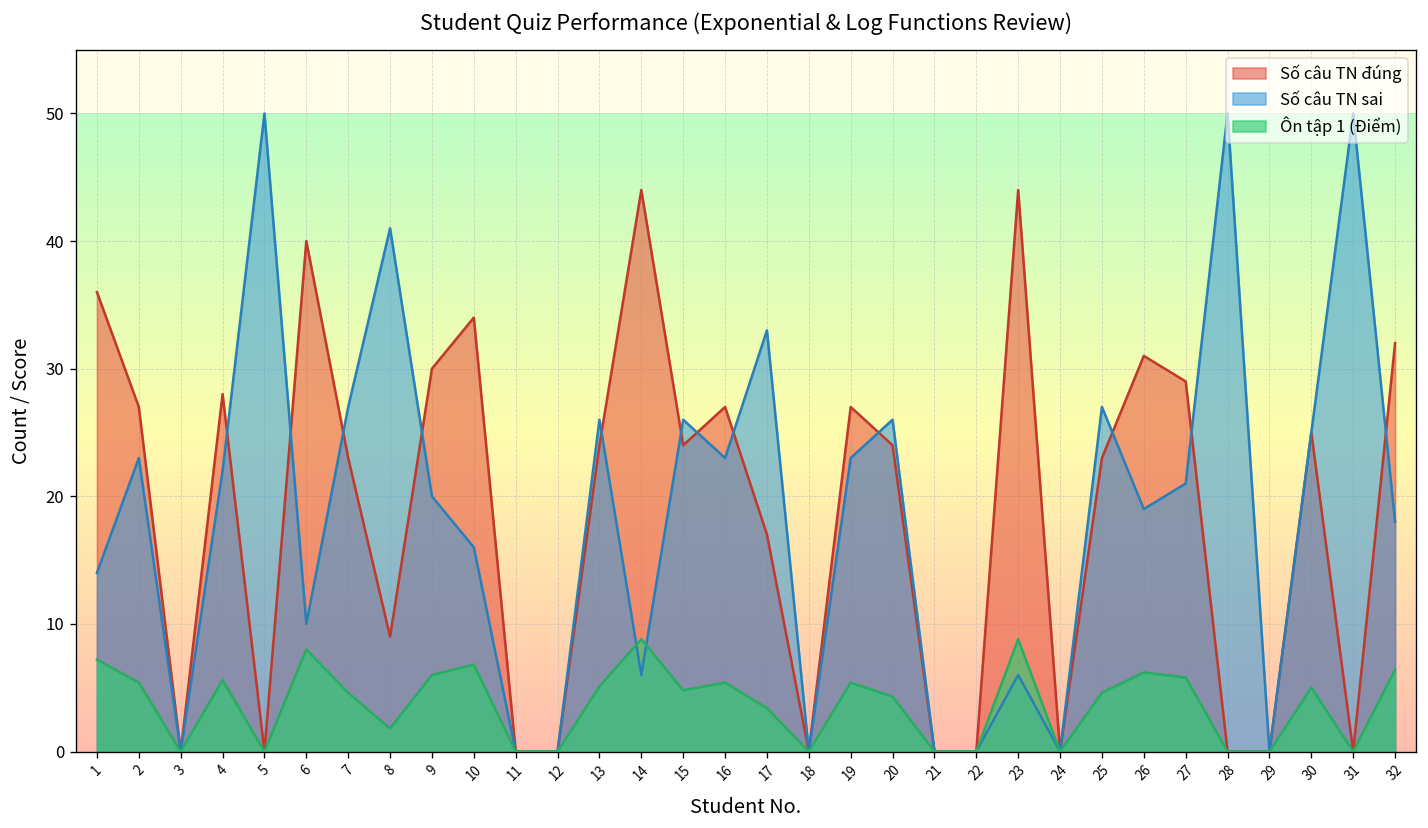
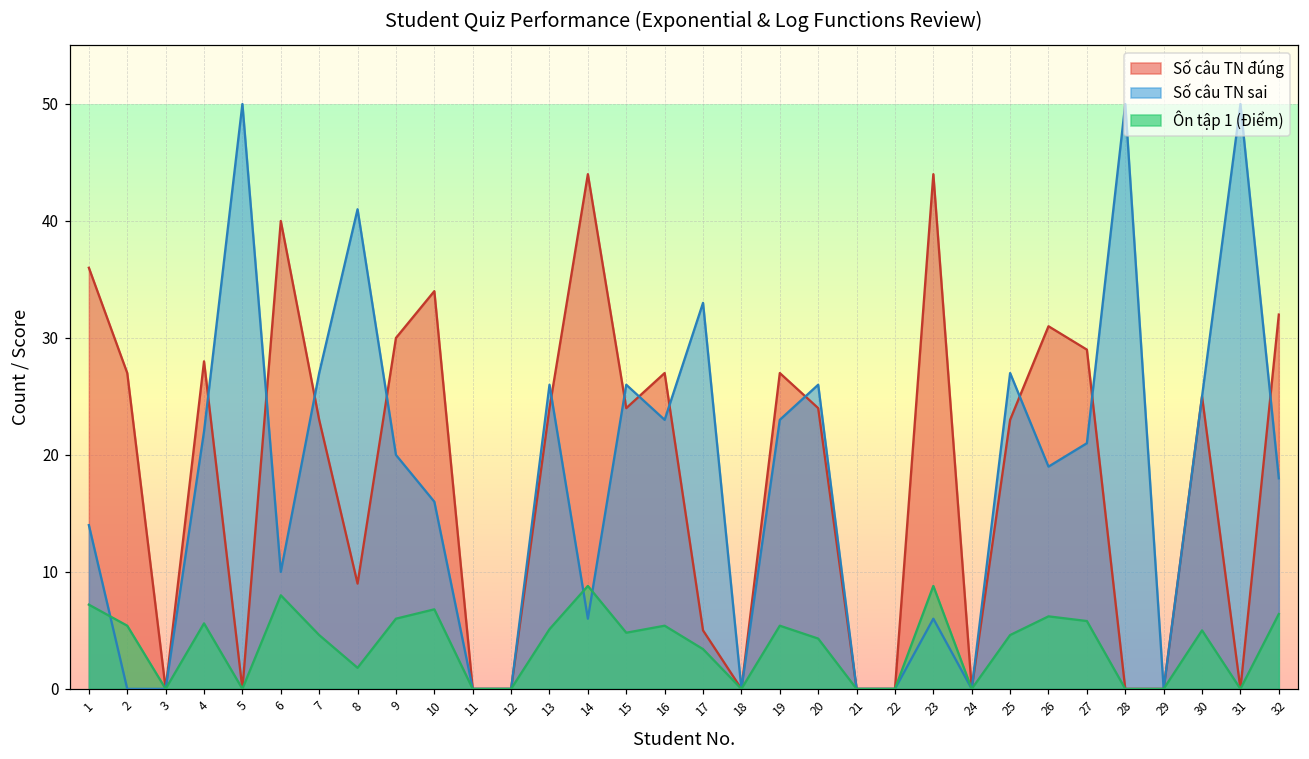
Số câu TN sai, 2: 23 -> 0
Số câu TN đúng, 17: 17 -> 5
